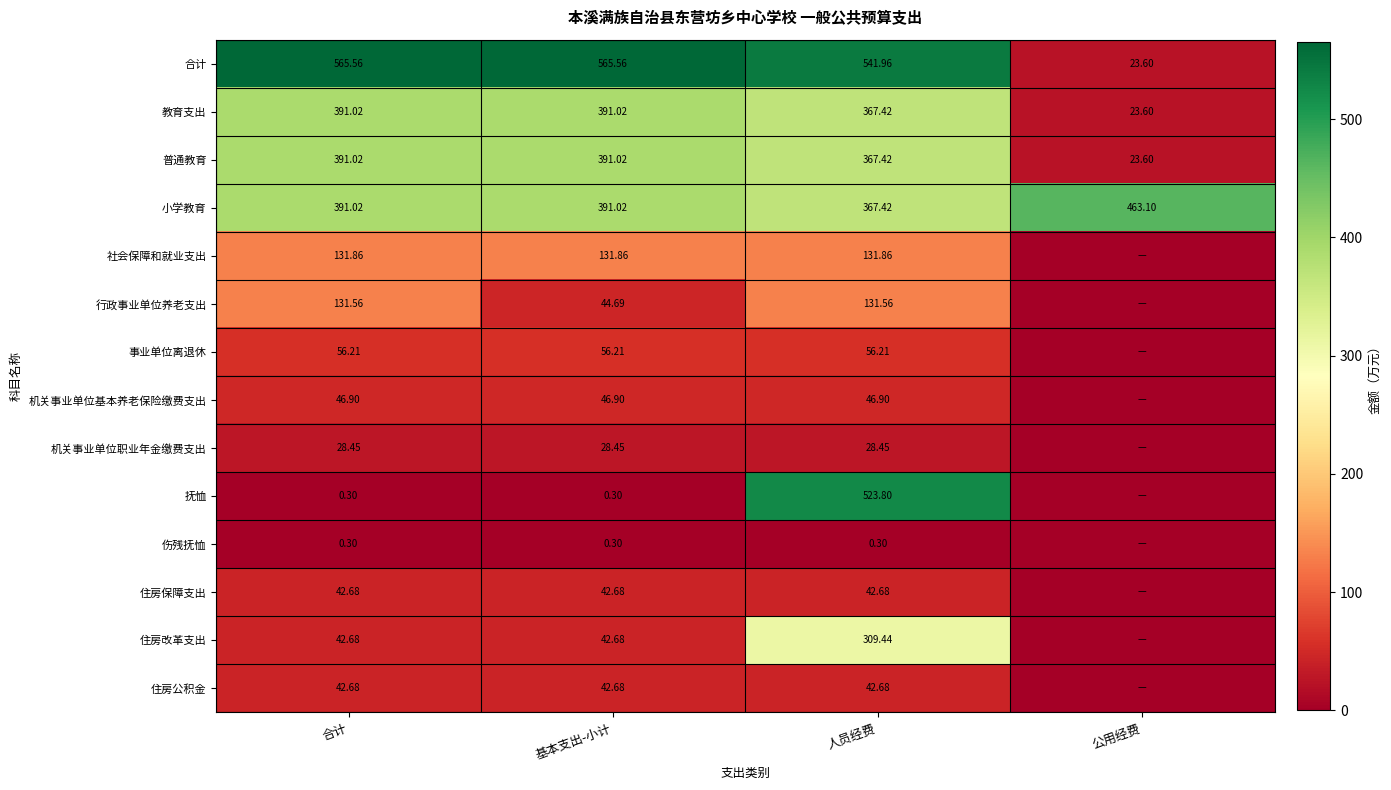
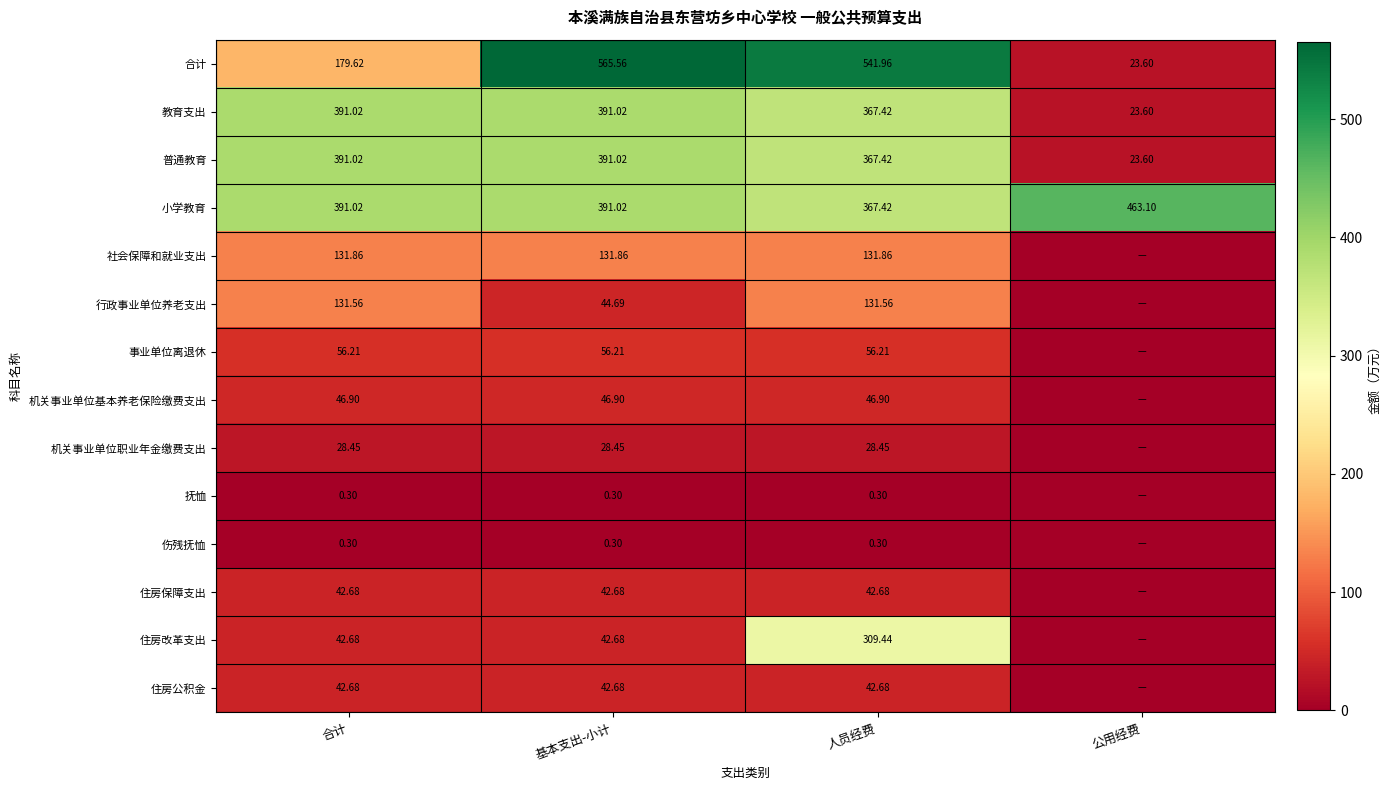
合计, 合计: 565.56 -> 179.62
抚恤, 人员经费: 523.80 -> 0.30
